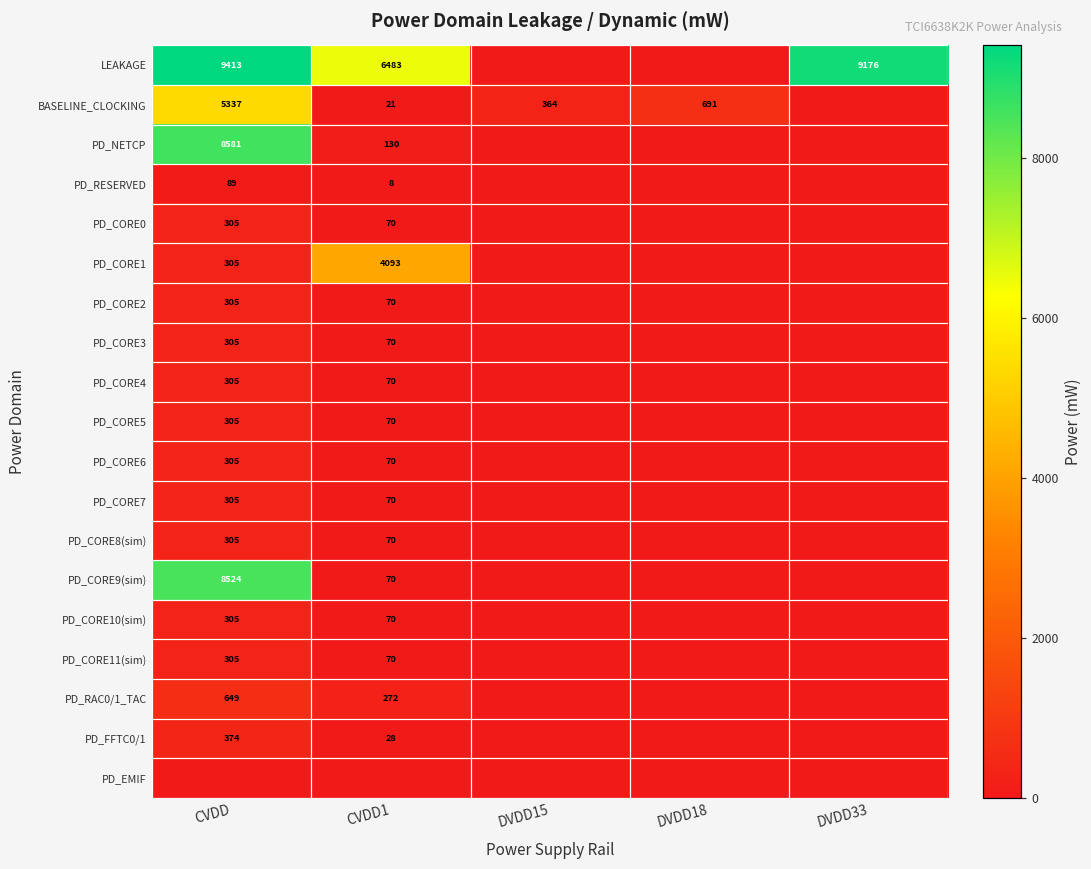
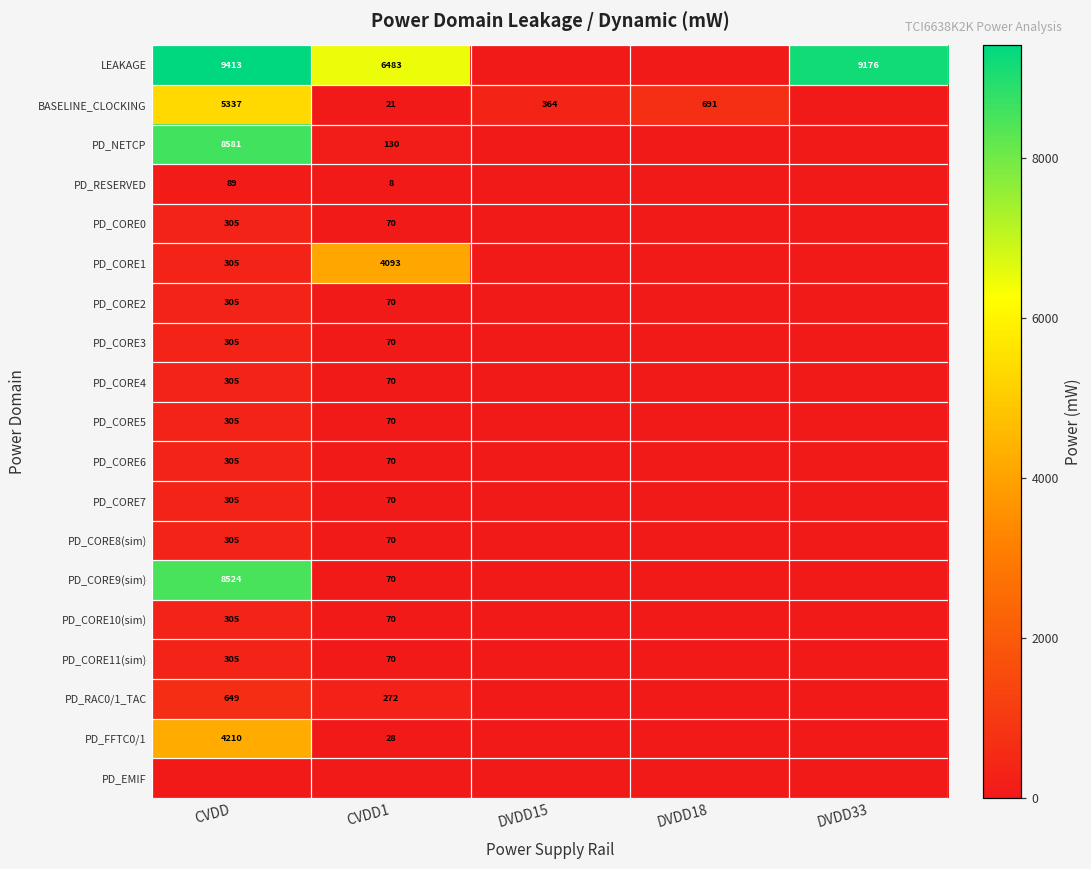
PD_FFTC0/1, CVDD: 374 -> 4210
